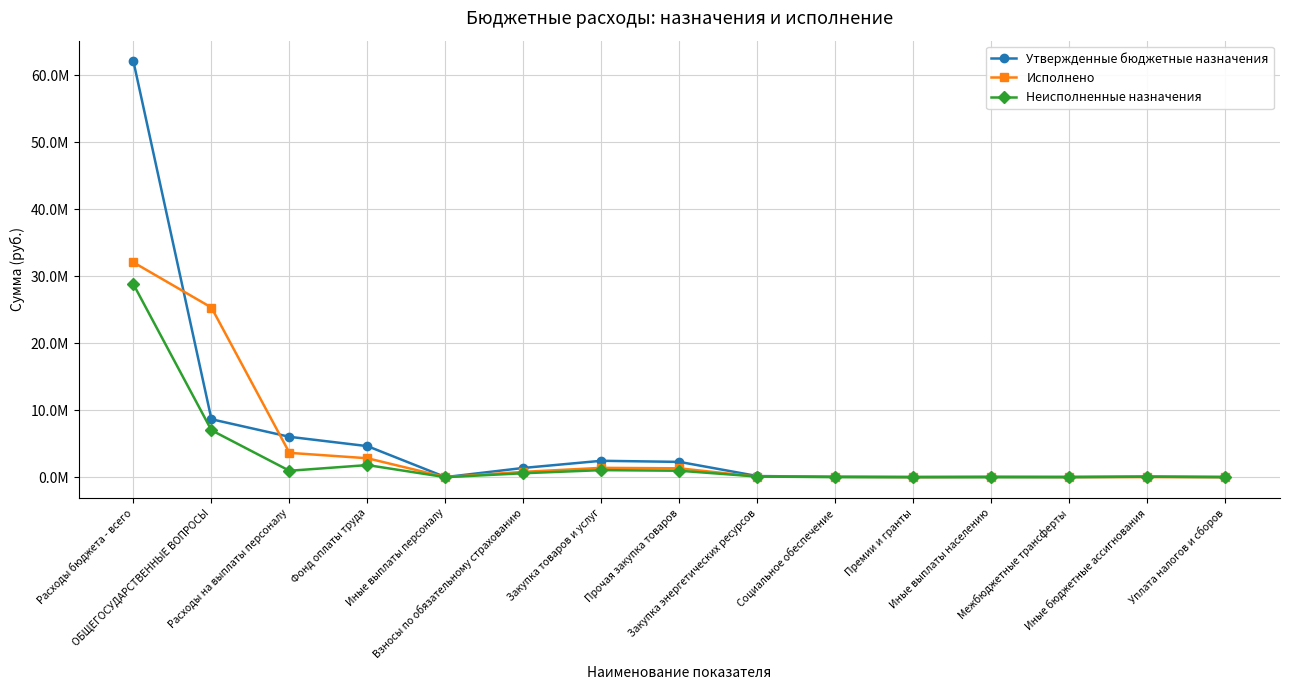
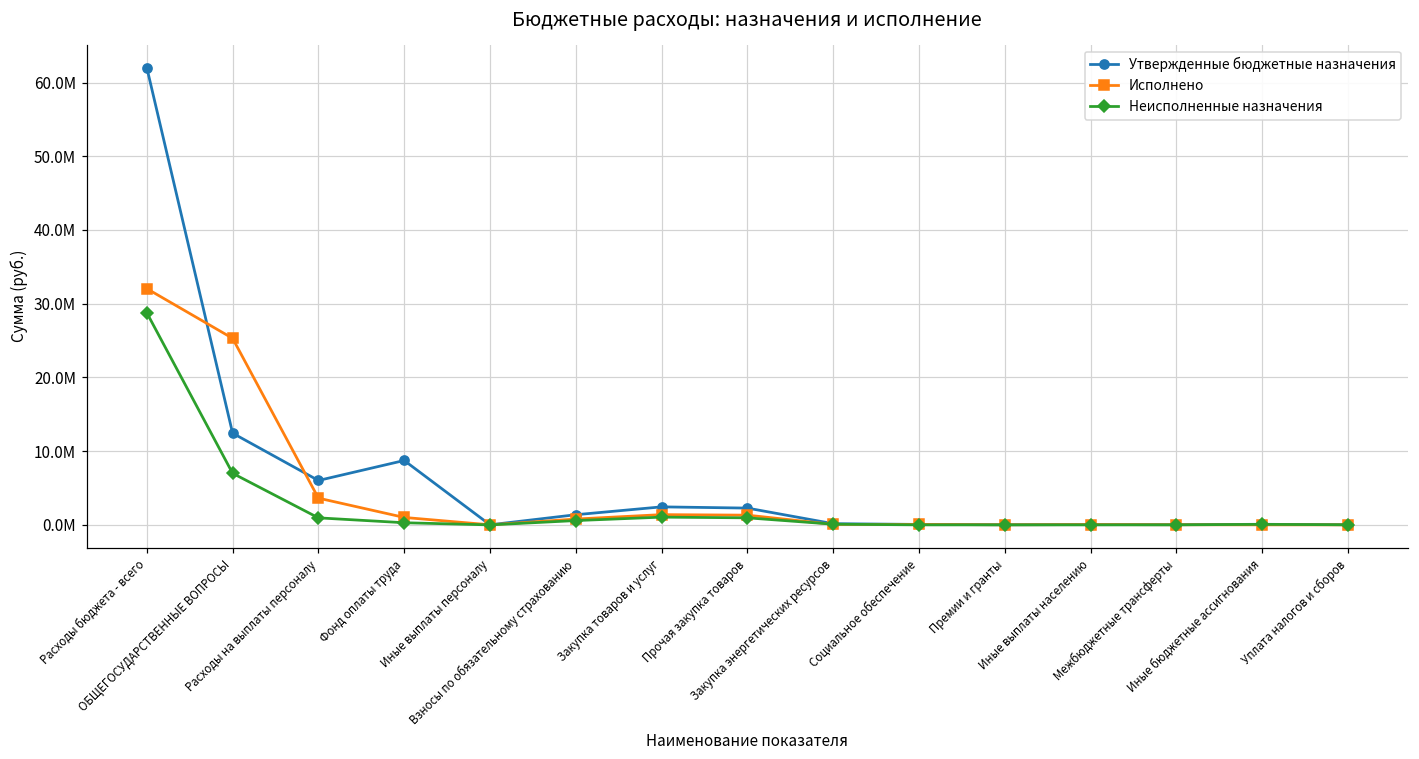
Утвержденные бюджетные назначения, ОБЩЕГОСУДАРСТВЕННЫЕ ВОПРОСЫ: 9000000 -> 12000000
Утвержденные бюджетные назначения, Фонд оплаты труда: 5000000 -> 9000000
Исполнено, Фонд оплаты труда: 3000000 -> 1000000
Неисполненные назначения, Фонд оплаты труда: 2000000 -> 0
